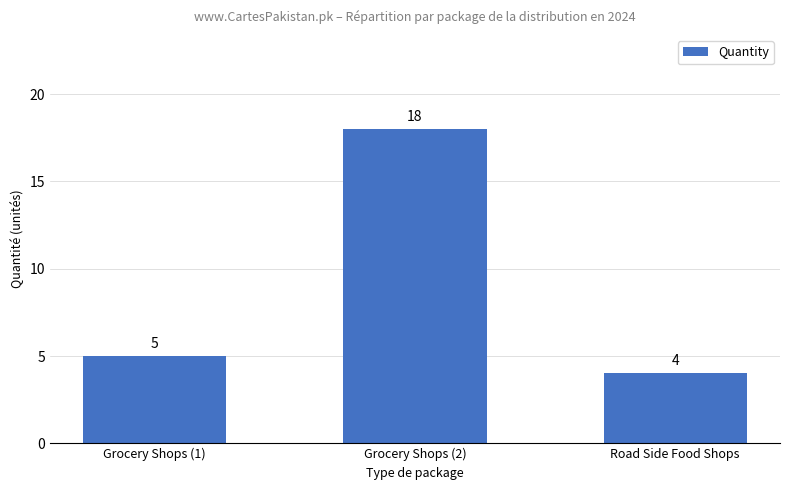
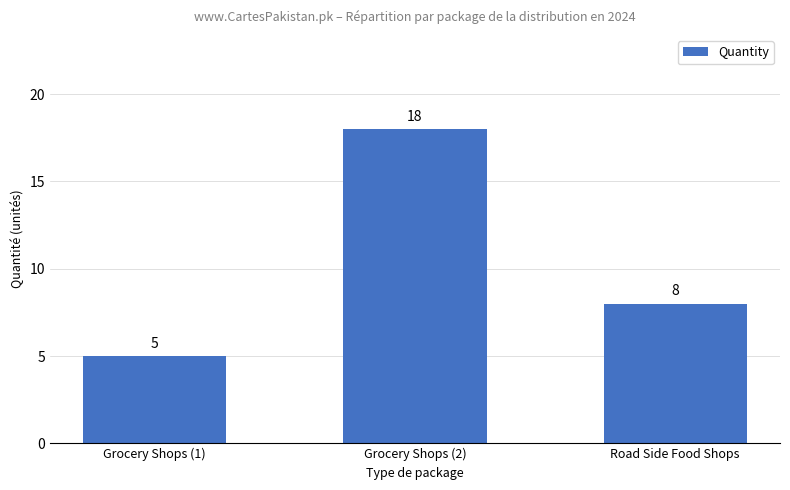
Road Side Food Shops: 4 -> 8
